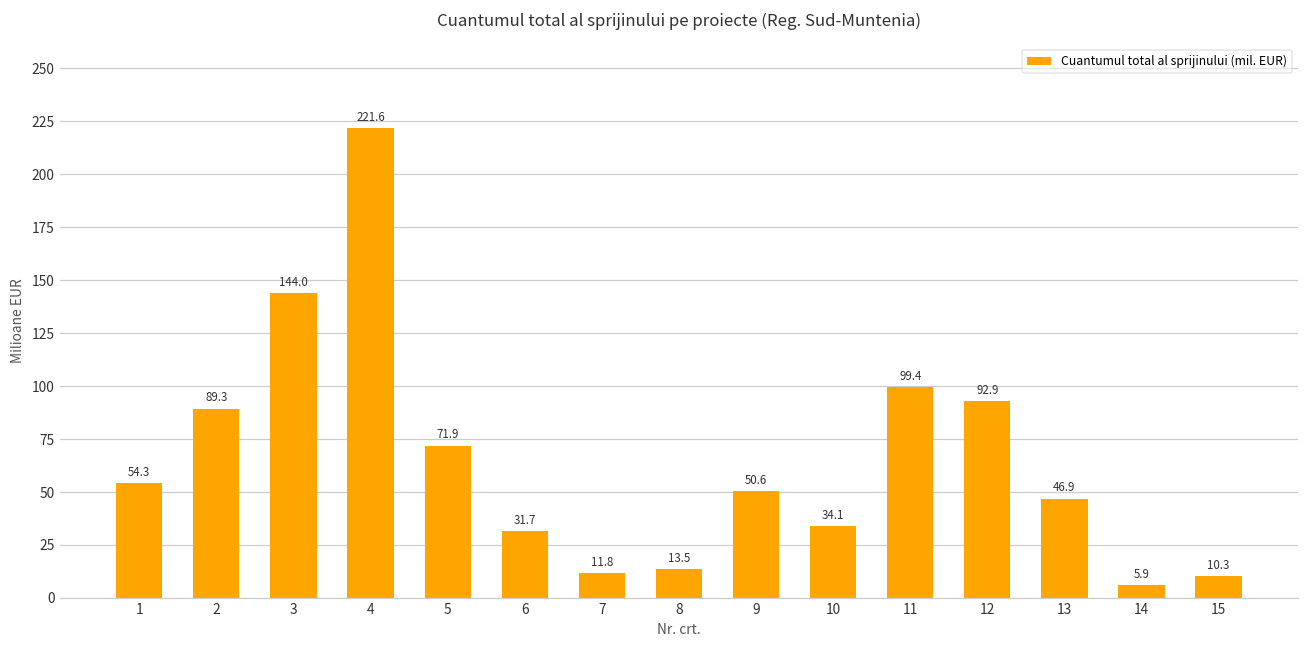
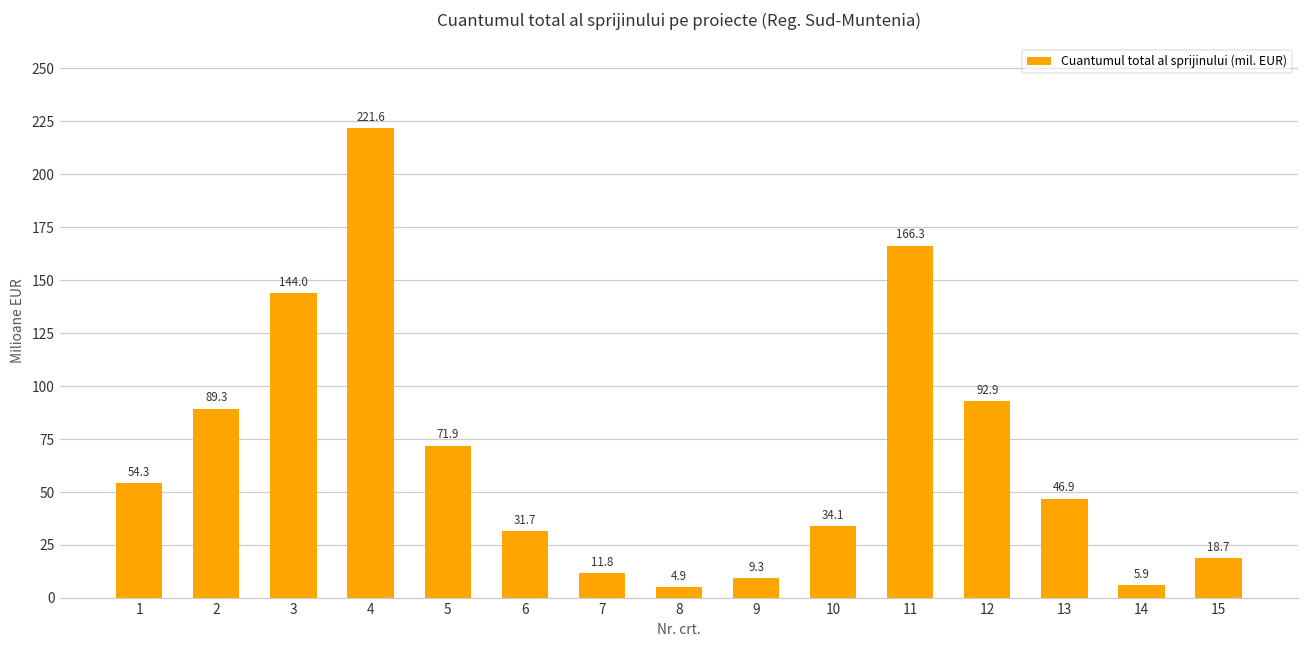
8: 13.5 -> 4.9
9: 50.6 -> 9.3
11: 99.4 -> 166.3
15: 10.3 -> 18.7
